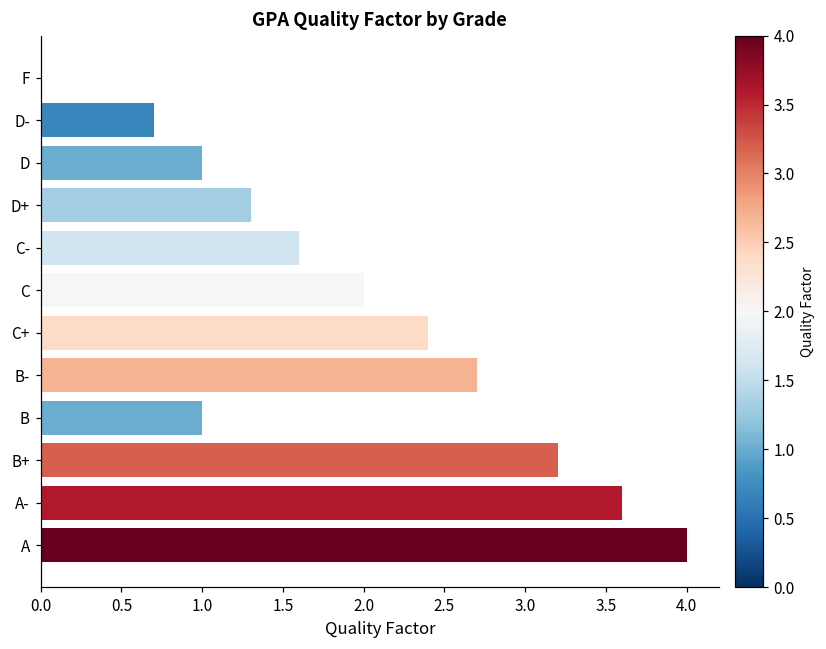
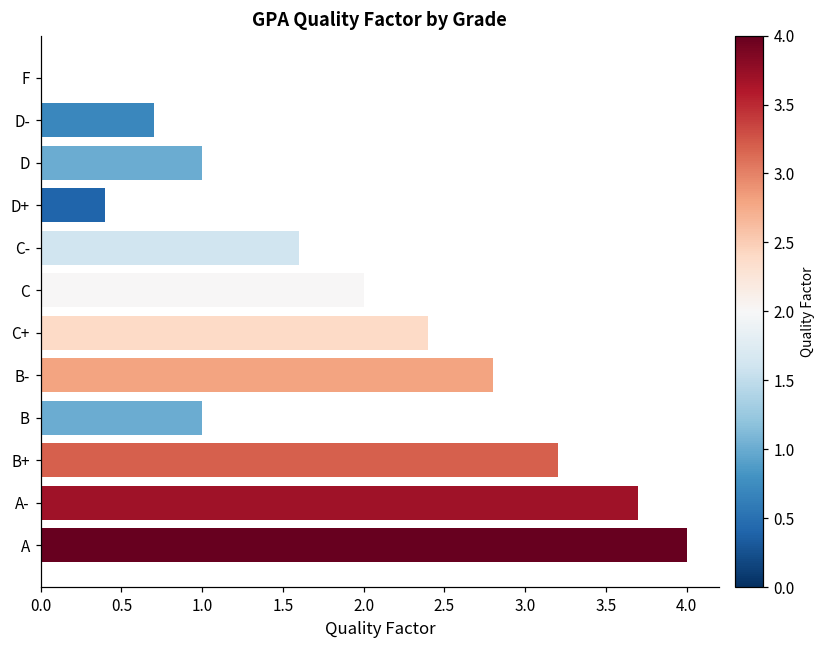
D+: 1.3 -> 0.4
B-: 2.7 -> 2.8
A-: 3.6 -> 3.7
